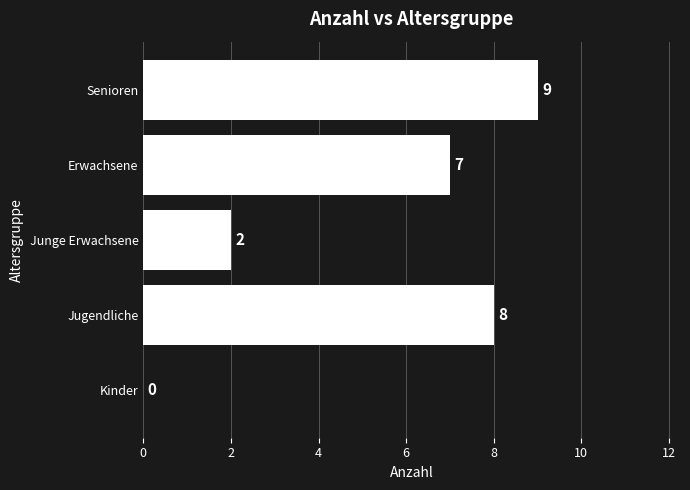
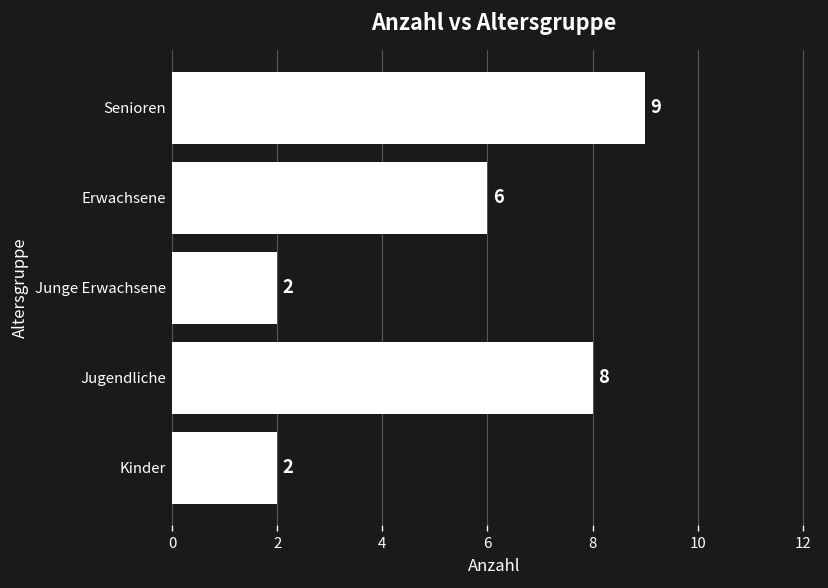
Erwachsene: 7 -> 6
Kinder: 0 -> 2
